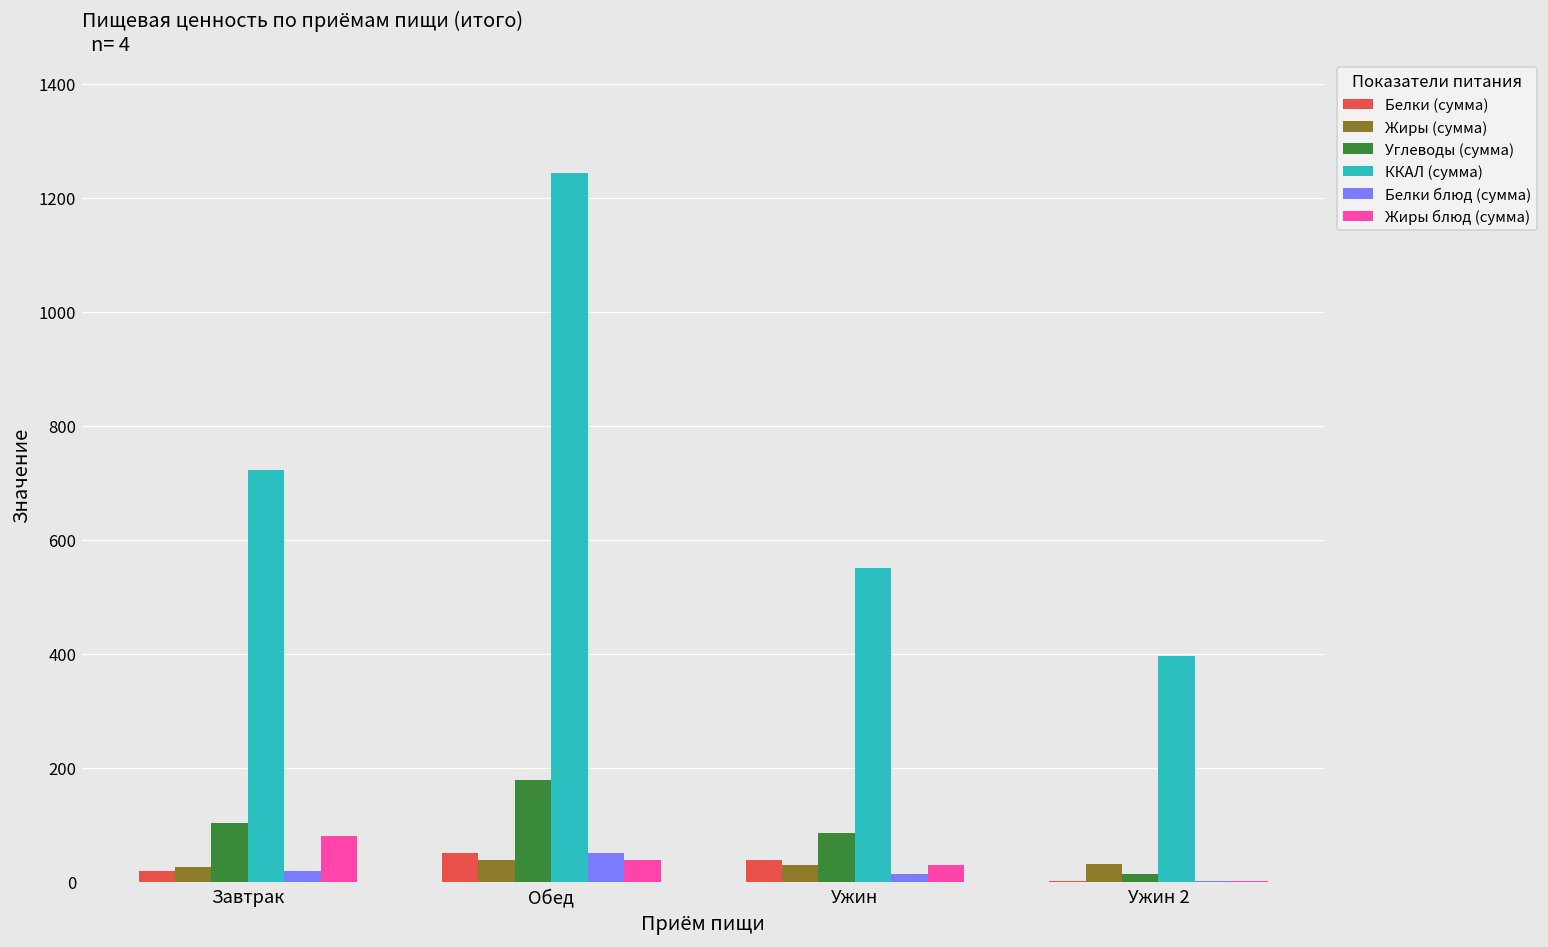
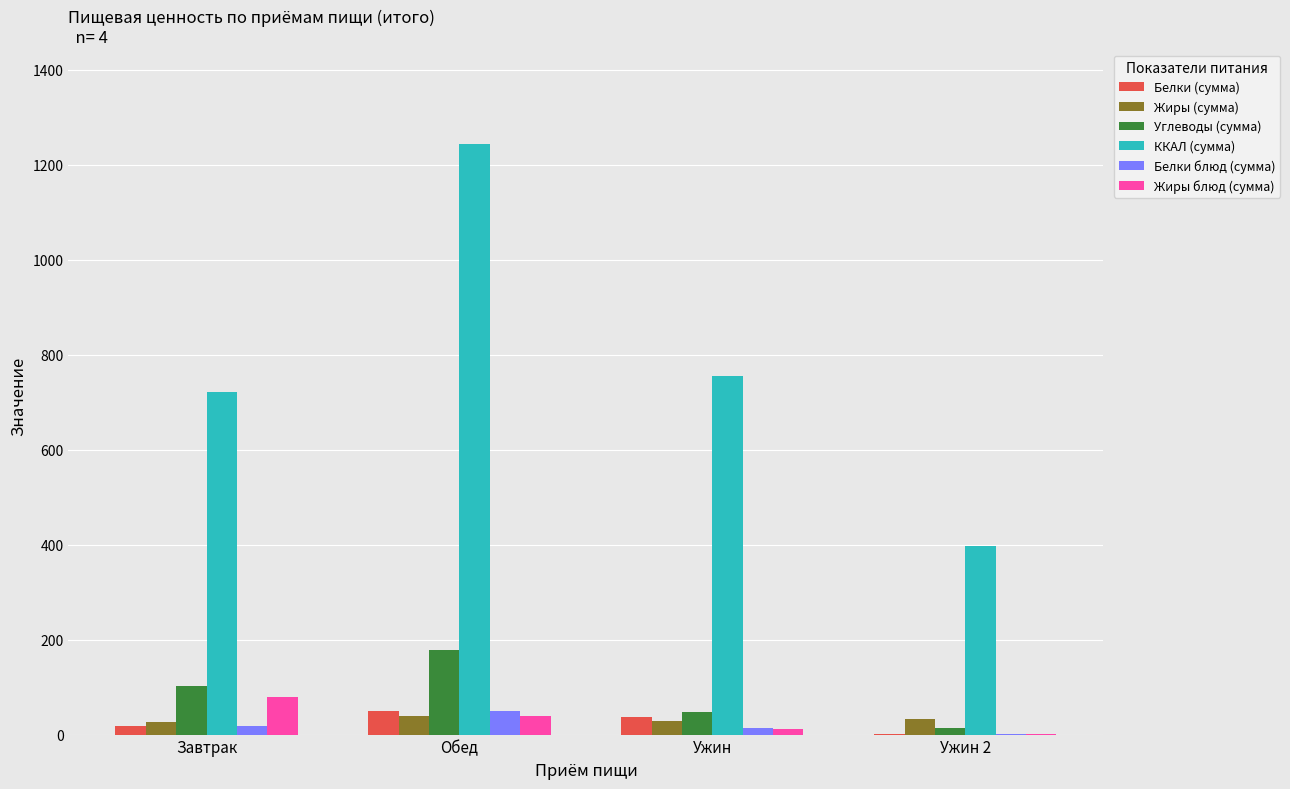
Углеводы (сумма), Ужин: 90 -> 50
ККАЛ (сумма), Ужин: 550 -> 760
Жиры блюд (сумма), Ужин: 30 -> 10
